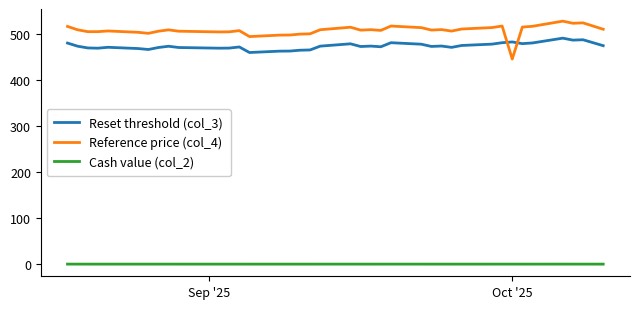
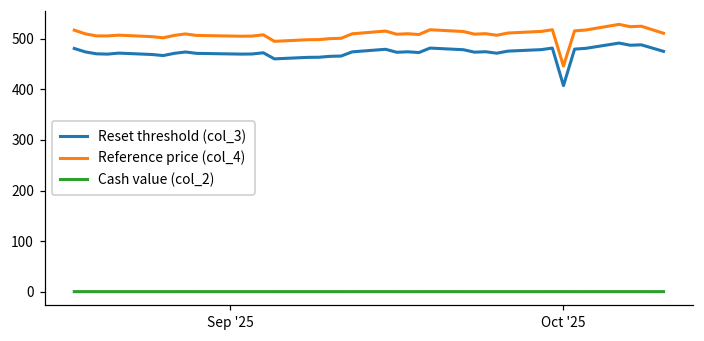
Reset threshold (col_3), Oct '25: 480 -> 410
